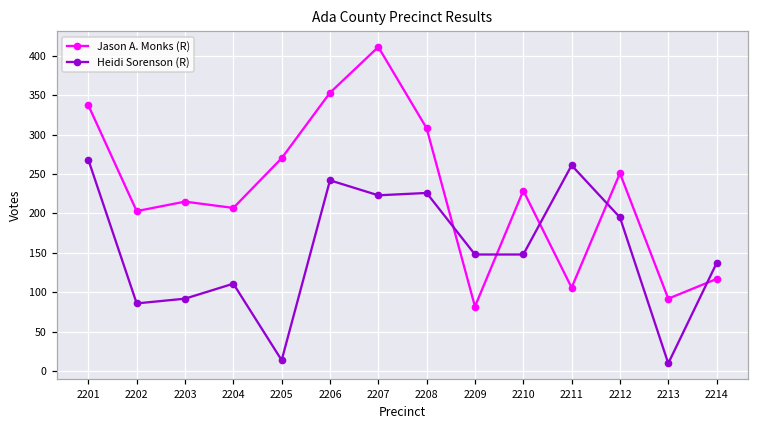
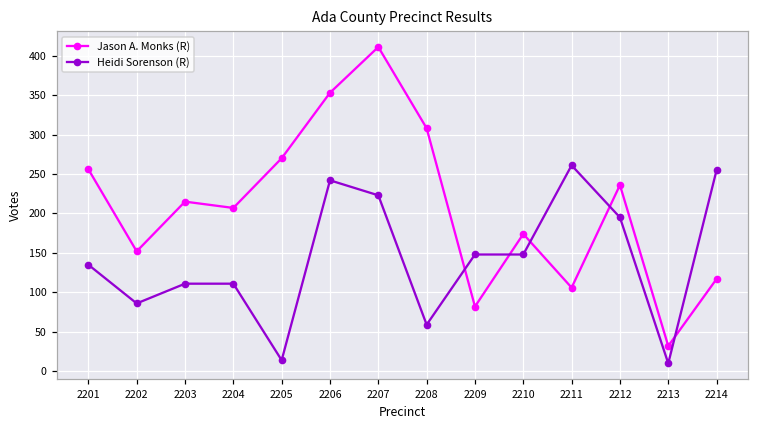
Jason A. Monks (R), 2201: 340 -> 260
Heidi Sorenson (R), 2201: 270 -> 140
Jason A. Monks (R), 2202: 200 -> 150
Heidi Sorenson (R), 2203: 90 -> 110
Heidi Sorenson (R), 2208: 230 -> 60
Jason A. Monks (R), 2210: 230 -> 170
Jason A. Monks (R), 2212: 250 -> 240
Jason A. Monks (R), 2213: 90 -> 30
Heidi Sorenson (R), 2214: 140 -> 260
